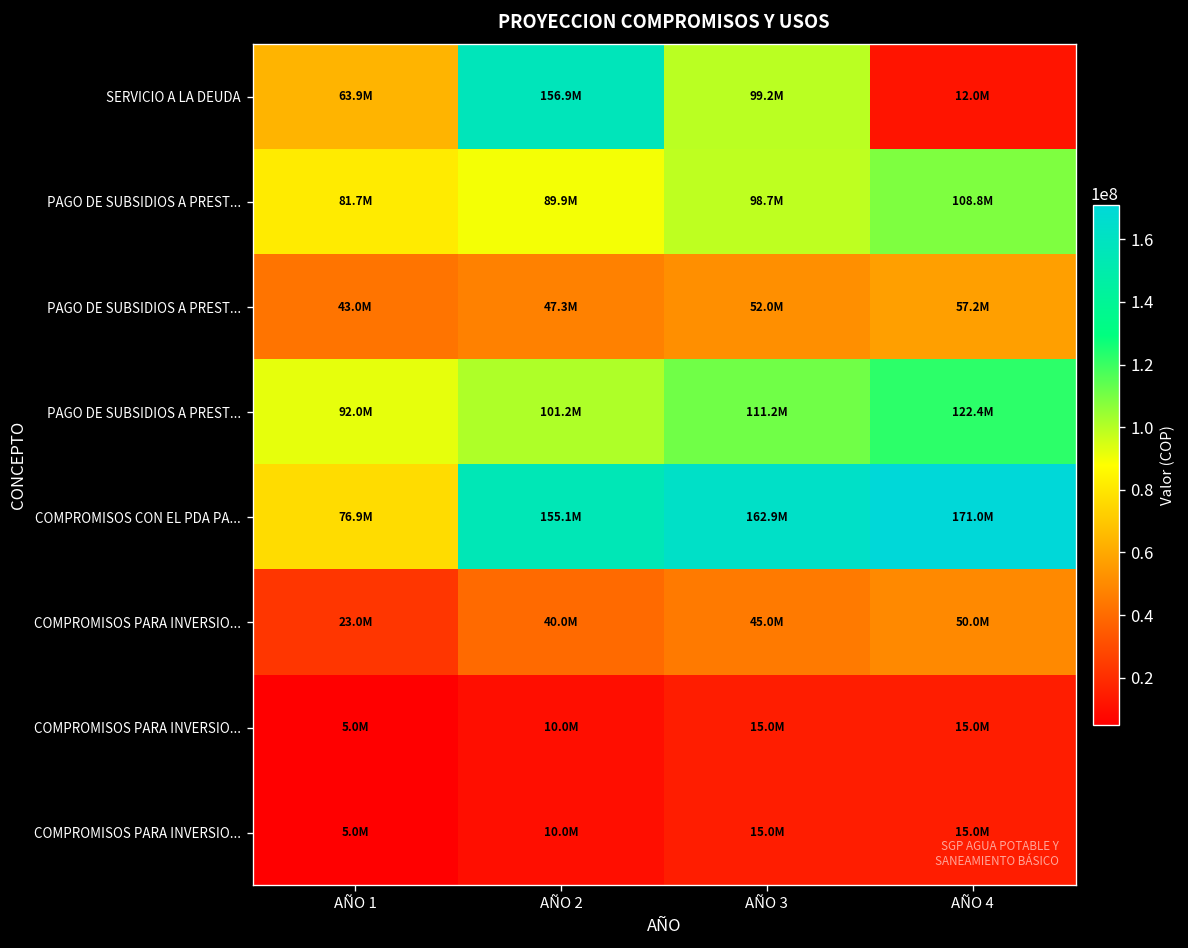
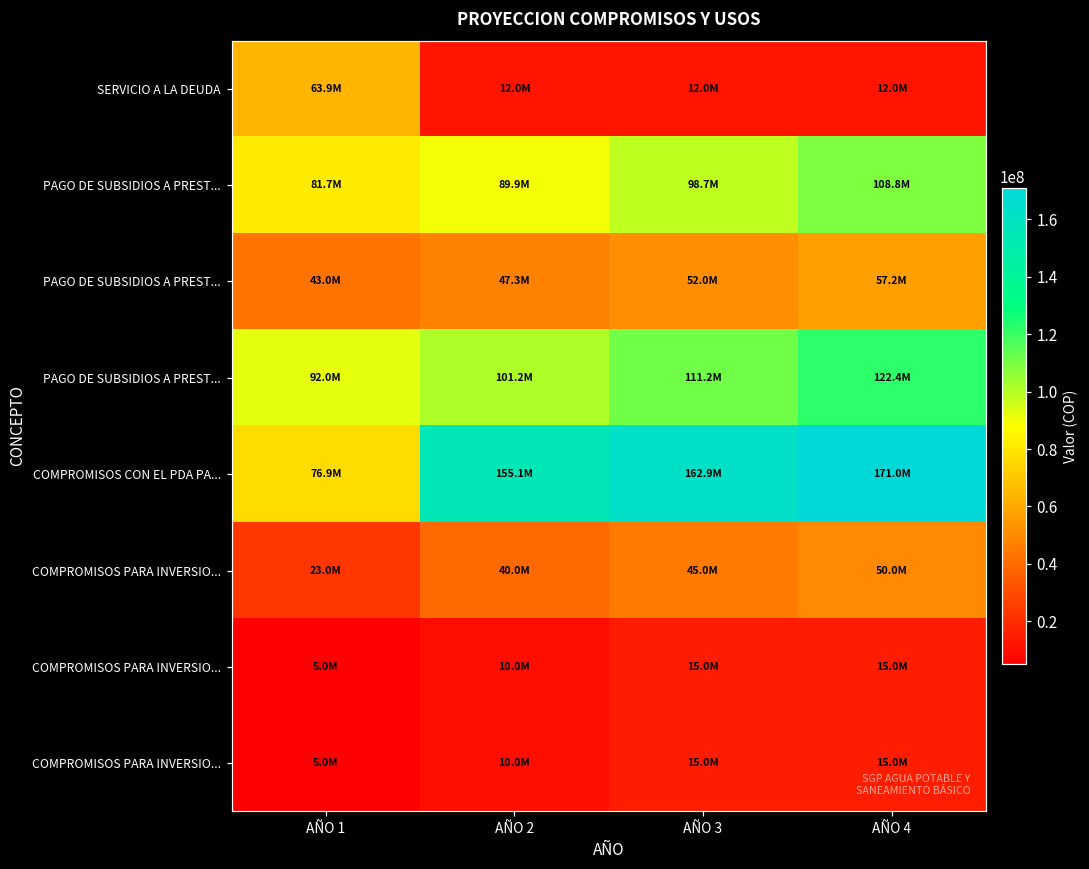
SERVICIO A LA DEUDA, AÑO 2: 156.9M -> 12.0M
SERVICIO A LA DEUDA, AÑO 3: 99.2M -> 12.0M
